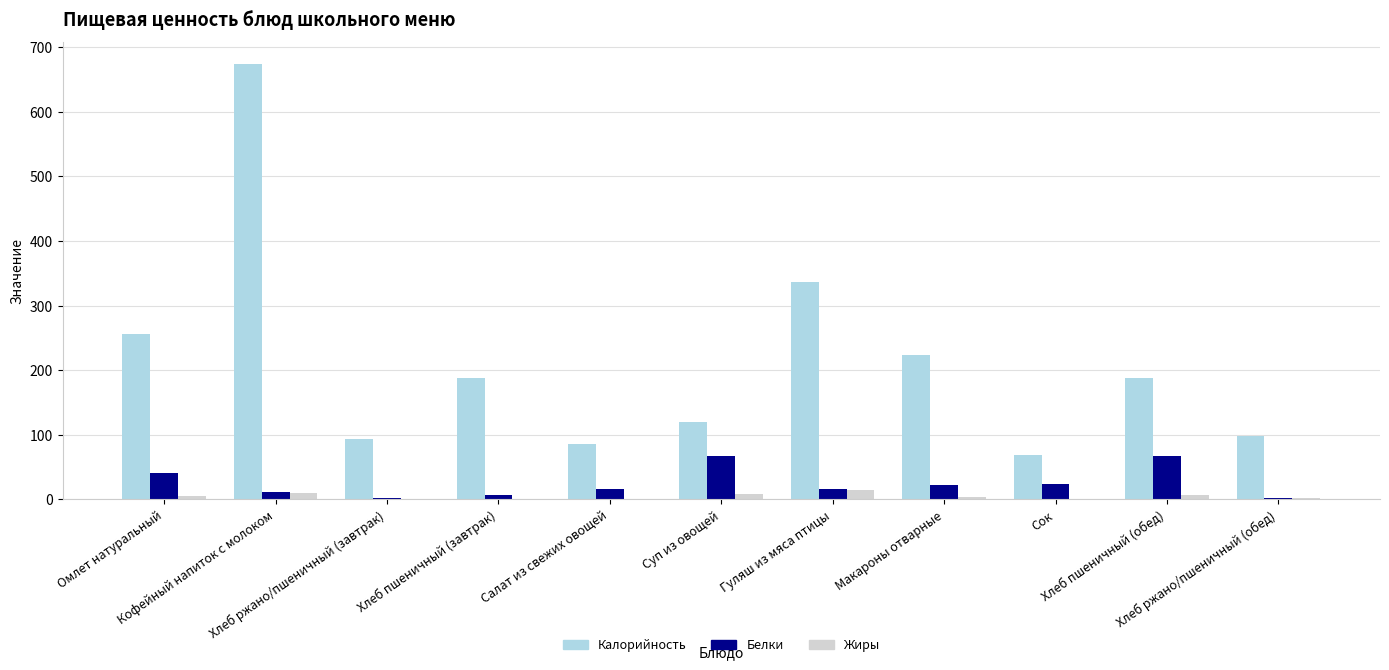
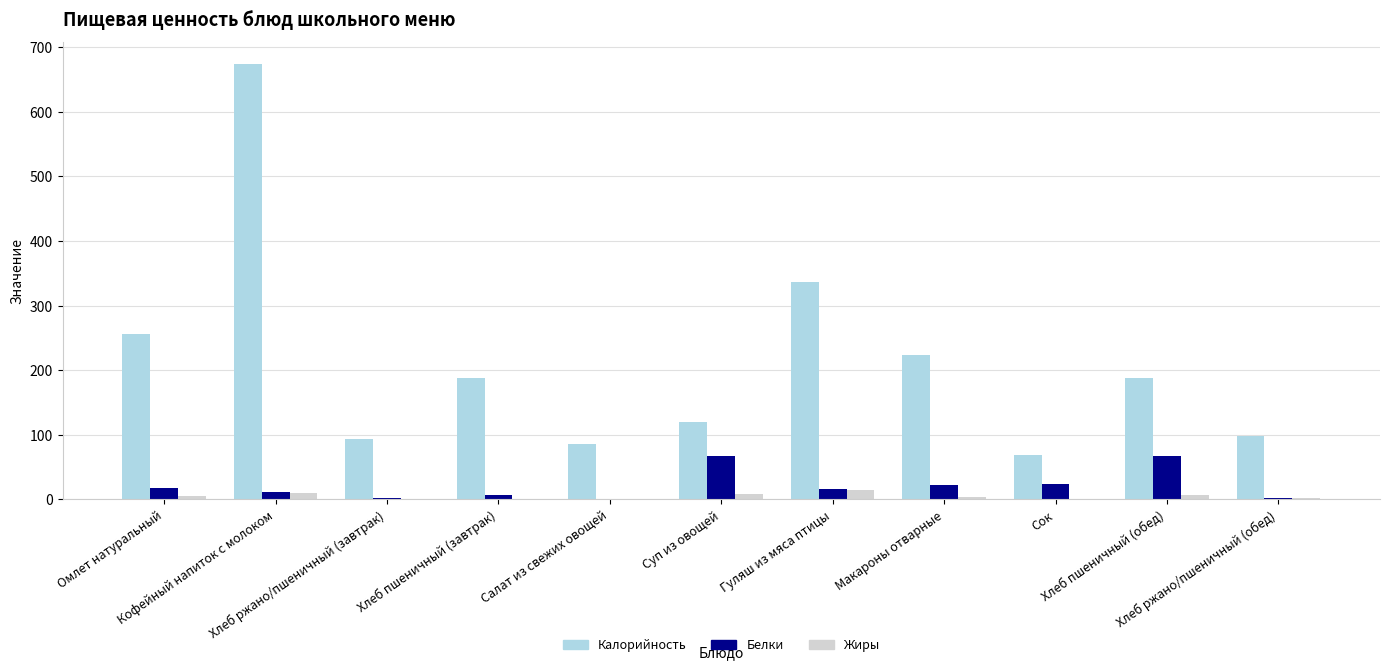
Белки, Омлет натуральный: 40 -> 20
Белки, Салат из свежих овощей: 20 -> 0
